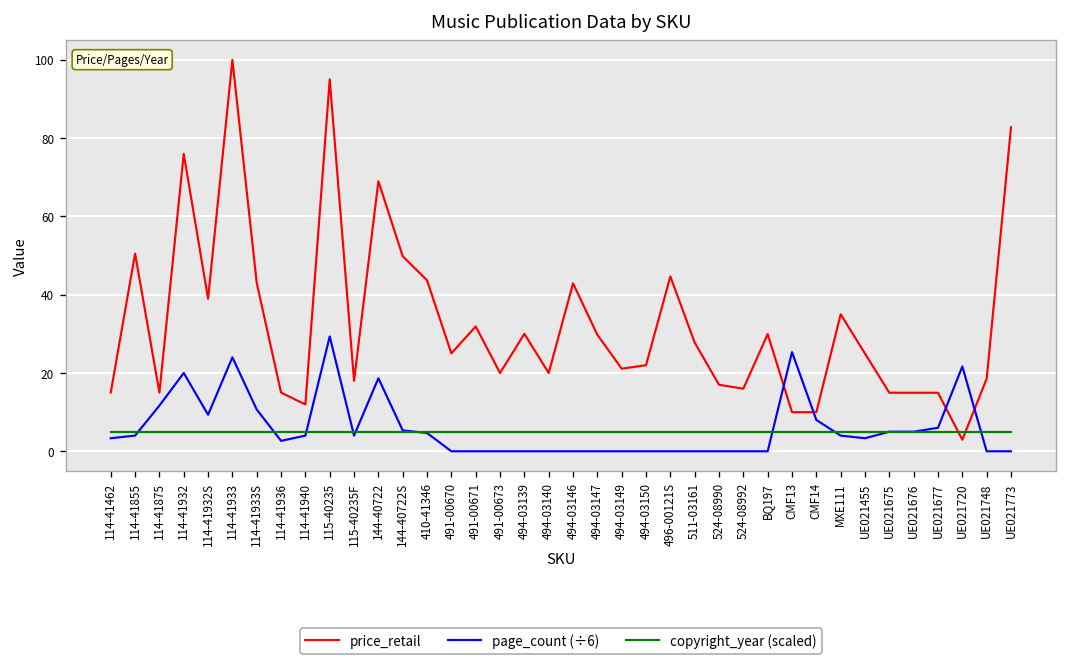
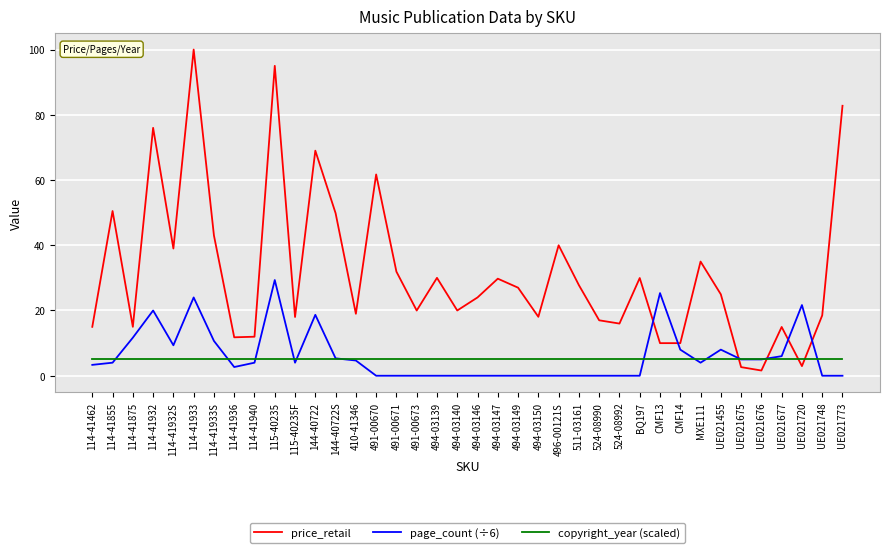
price_retail, 114-41936: 15 -> 12
price_retail, 410-41346: 44 -> 19
price_retail, 491-00670: 25 -> 62
price_retail, 494-03146: 43 -> 24
price_retail, 494-03149: 21 -> 27
price_retail, 494-03150: 22 -> 18
price_retail, 496-00121S: 45 -> 40
page_count (÷6), UE021455: 3 -> 8
price_retail, UE021675: 15 -> 3
price_retail, UE021676: 15 -> 2
